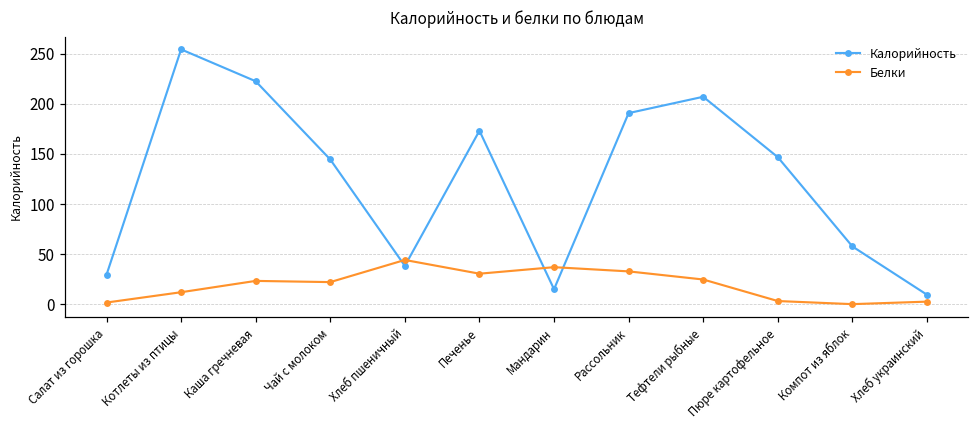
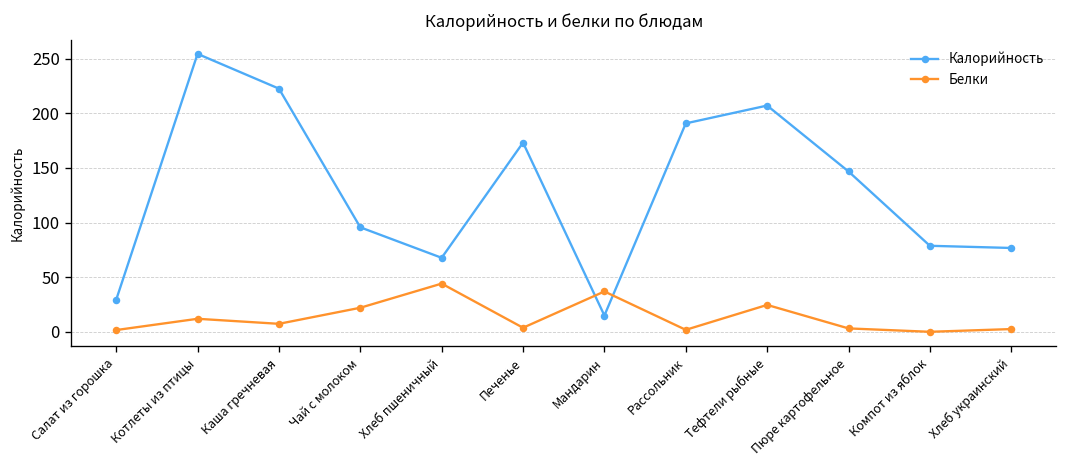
Белки, Каша гречневая: 20 -> 10
Калорийность, Чай с молоком: 140 -> 100
Калорийность, Хлеб пшеничный: 40 -> 70
Белки, Печенье: 30 -> 0
Белки, Рассольник: 30 -> 0
Калорийность, Компот из яблок: 60 -> 80
Калорийность, Хлеб украинский: 10 -> 80
